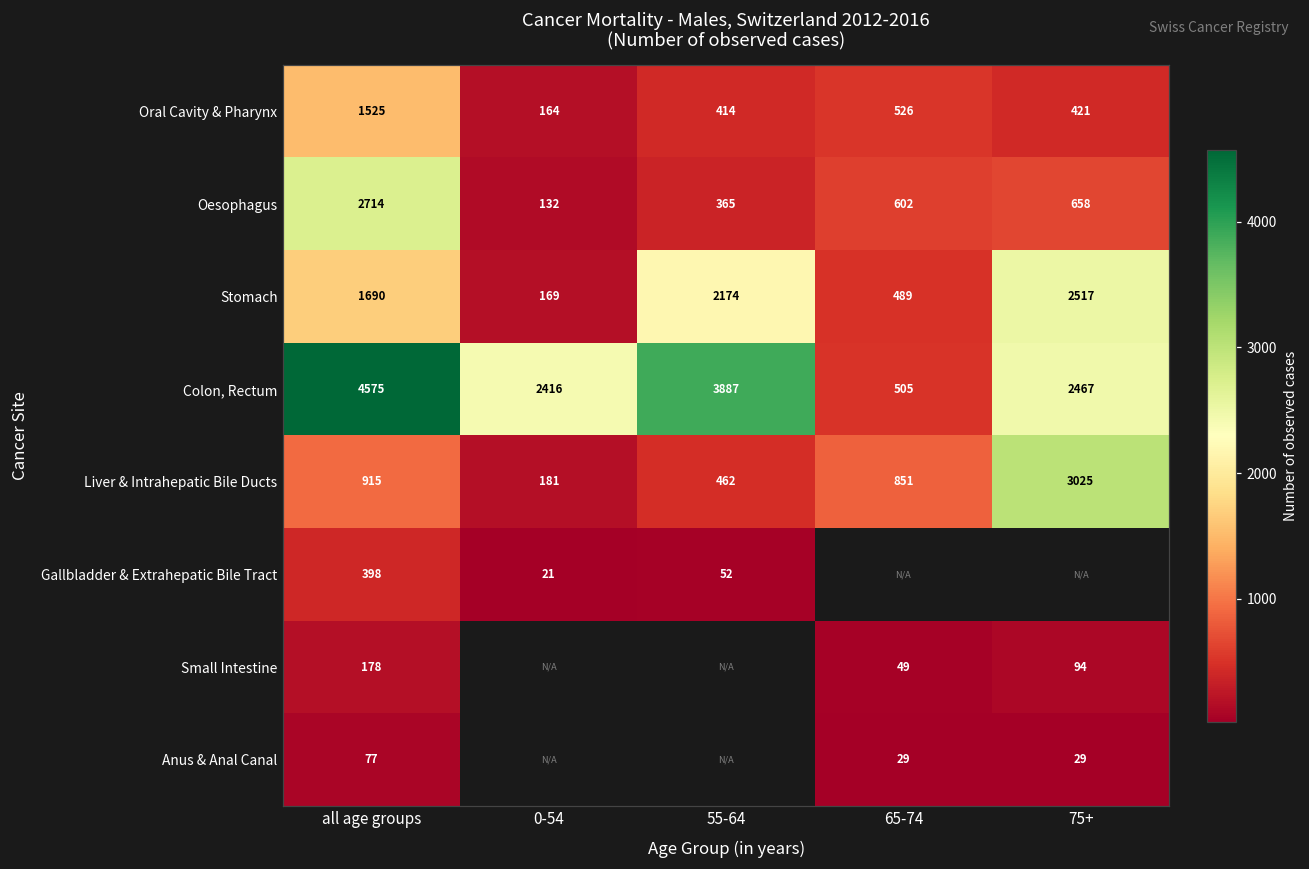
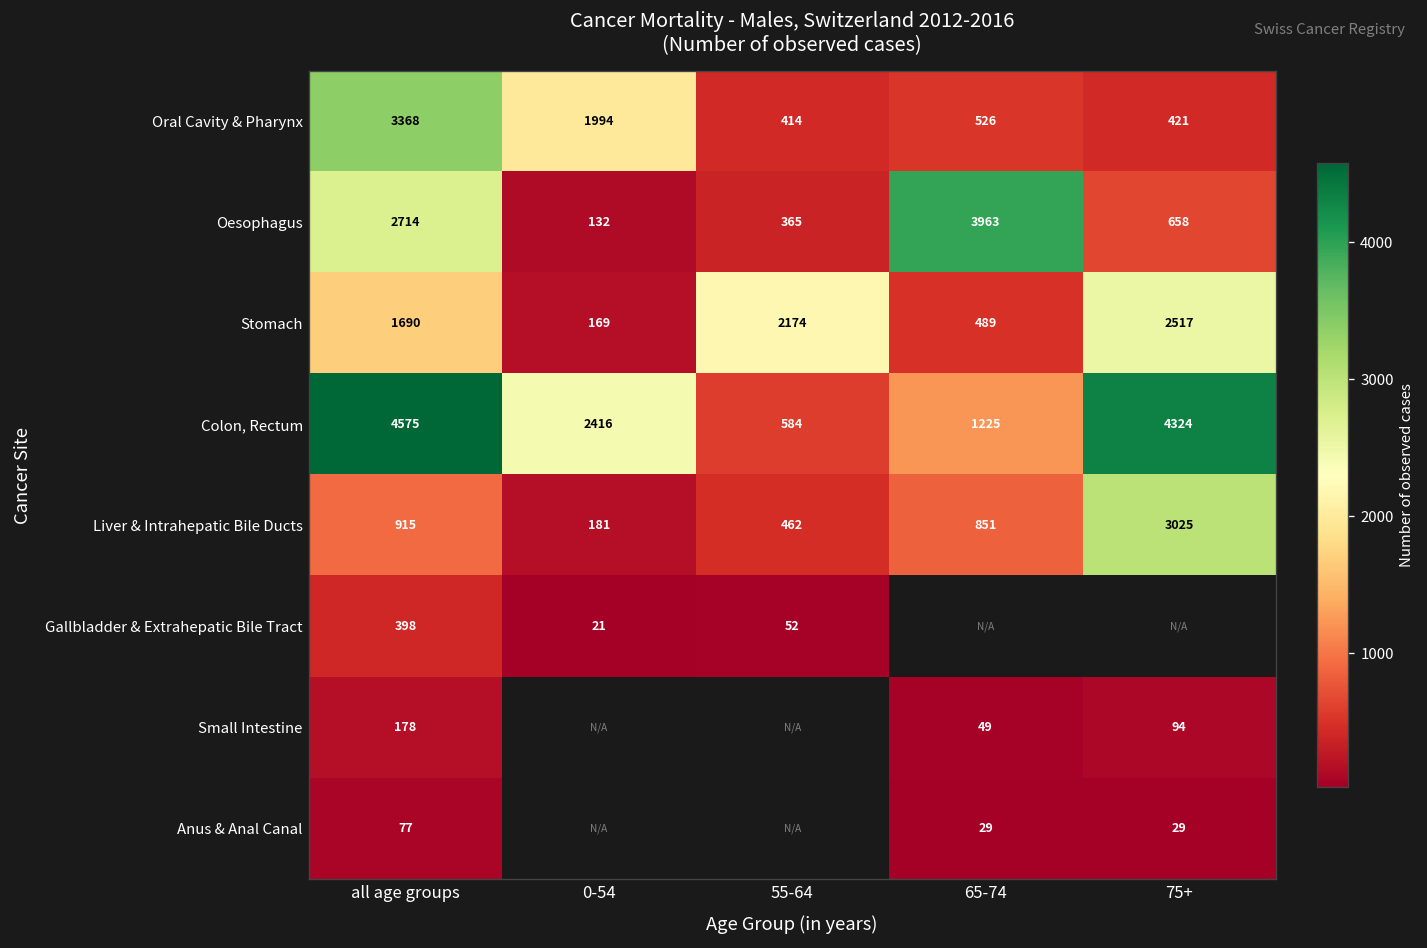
Oral Cavity & Pharynx, all age groups: 1525 -> 3368
Oral Cavity & Pharynx, 0-54: 164 -> 1994
Oesophagus, 65-74: 602 -> 3963
Colon, Rectum, 55-64: 3887 -> 584
Colon, Rectum, 65-74: 505 -> 1225
Colon, Rectum, 75+: 2467 -> 4324
